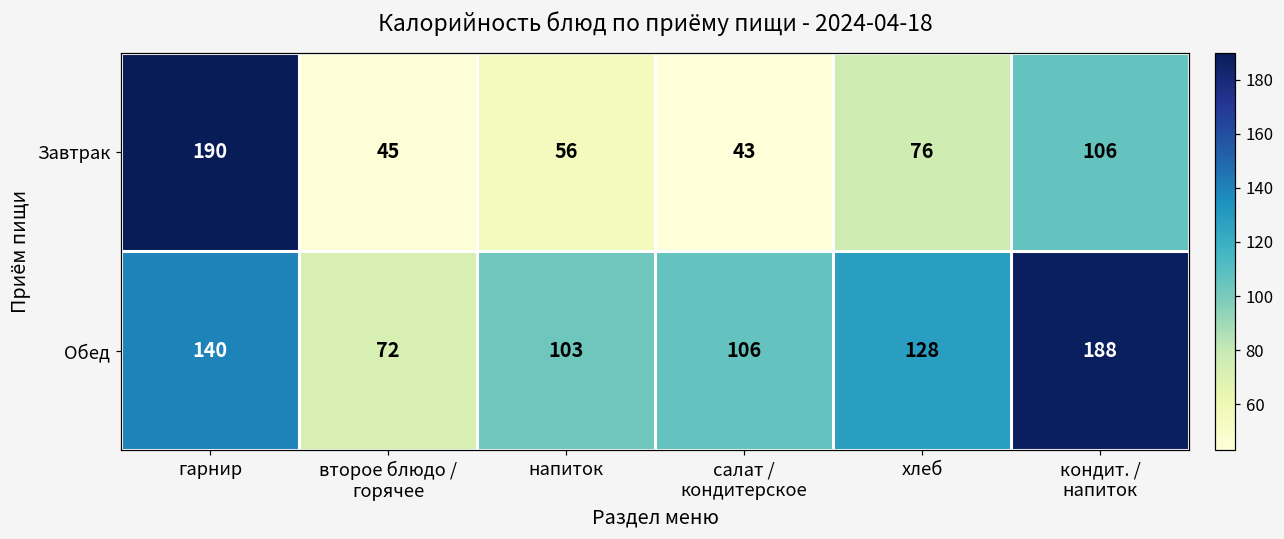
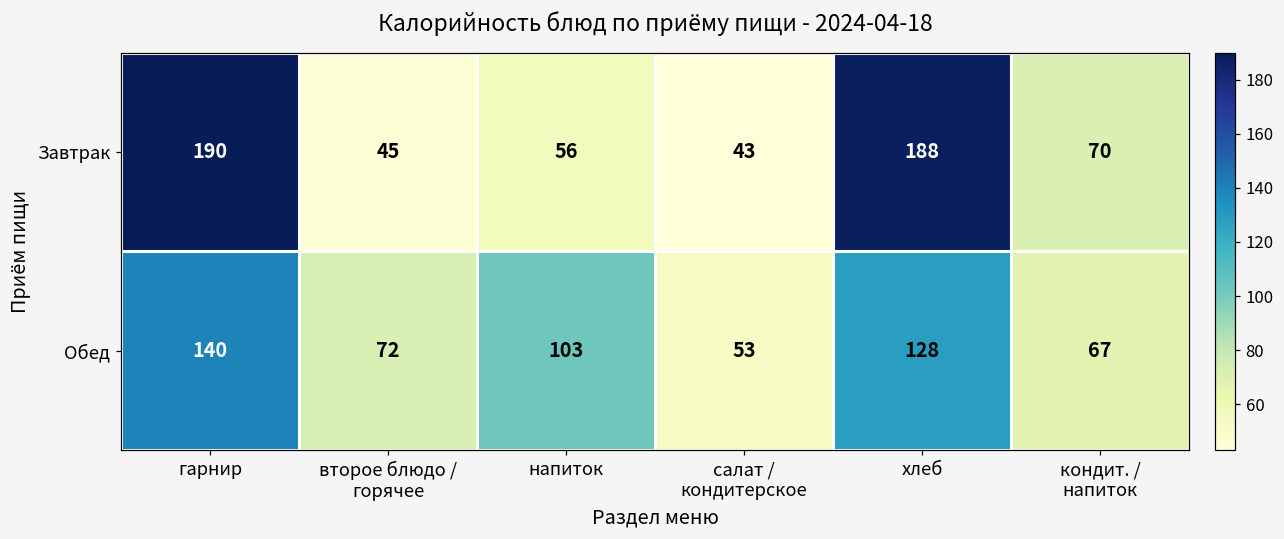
Завтрак, хлеб: 76 -> 188
Завтрак, кондит. / напиток: 106 -> 70
Обед, салат / кондитерское: 106 -> 53
Обед, кондит. / напиток: 188 -> 67
